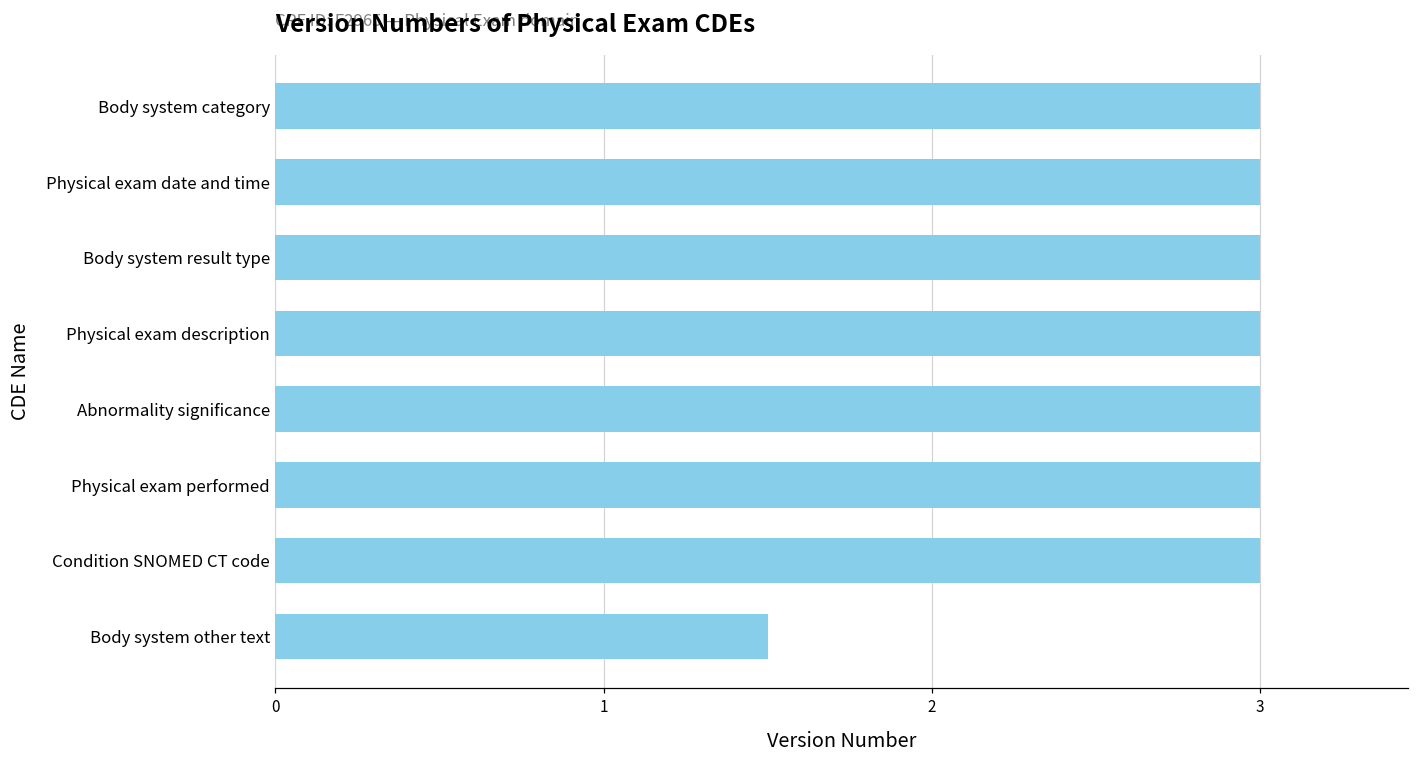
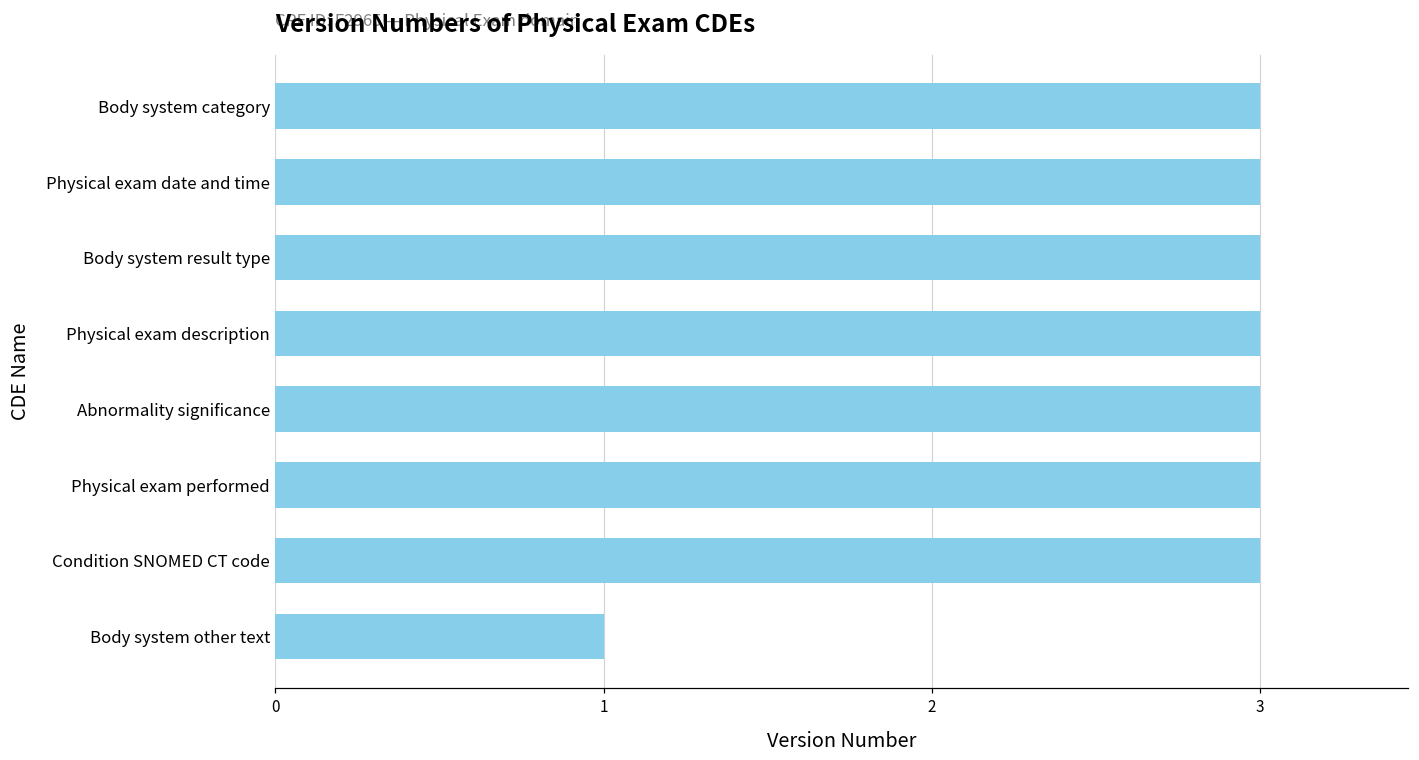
Body system other text: 1.5 -> 1.0
